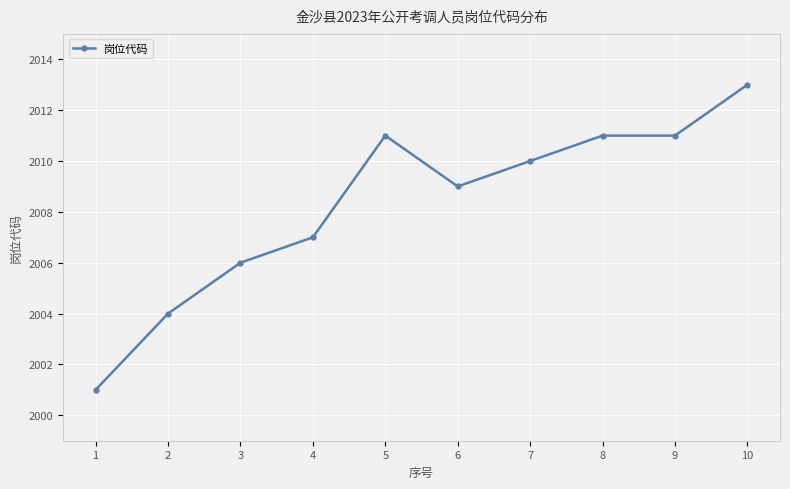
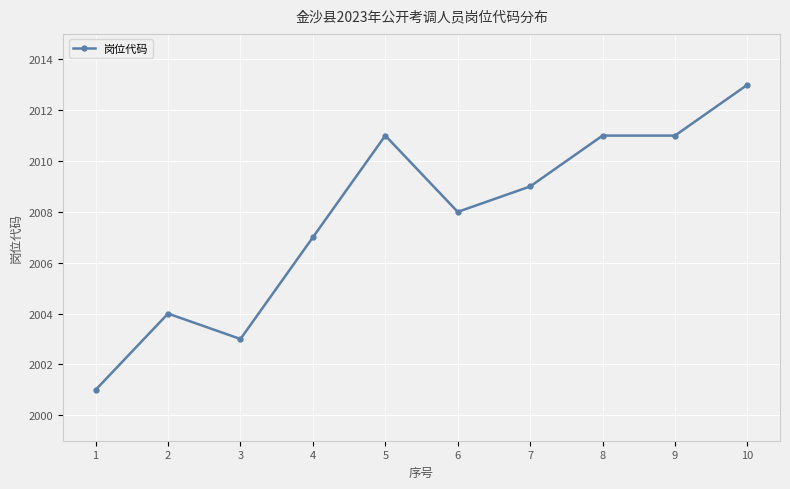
3: 2006 -> 2003
6: 2009 -> 2008
7: 2010 -> 2009
